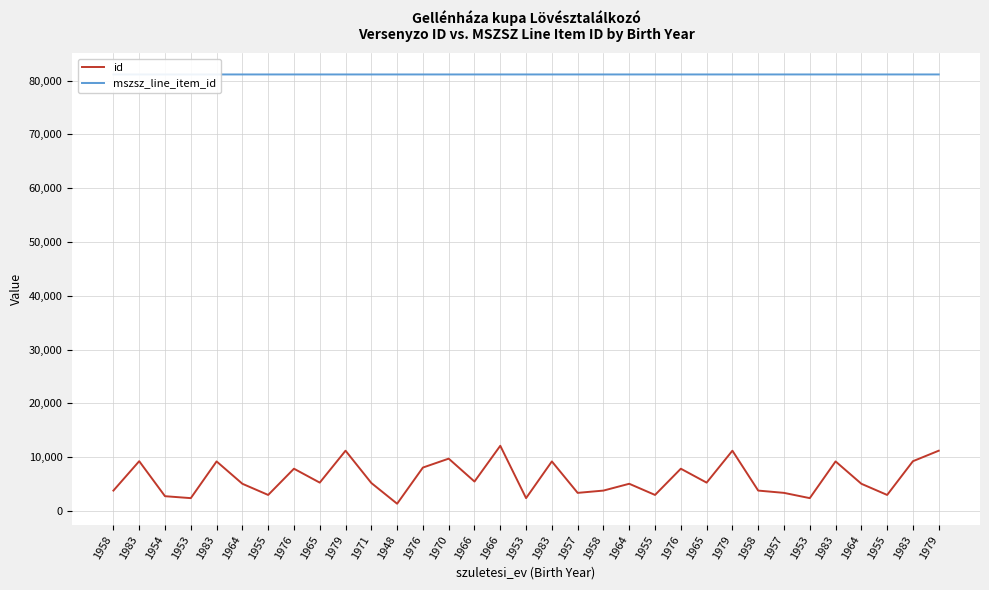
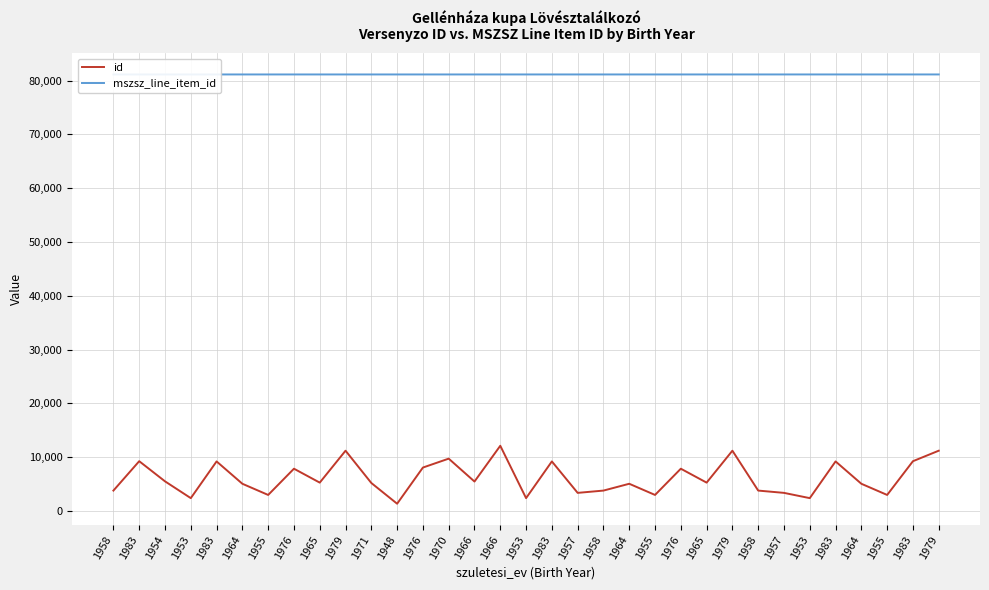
id, 1954: 3,000 -> 6,000
